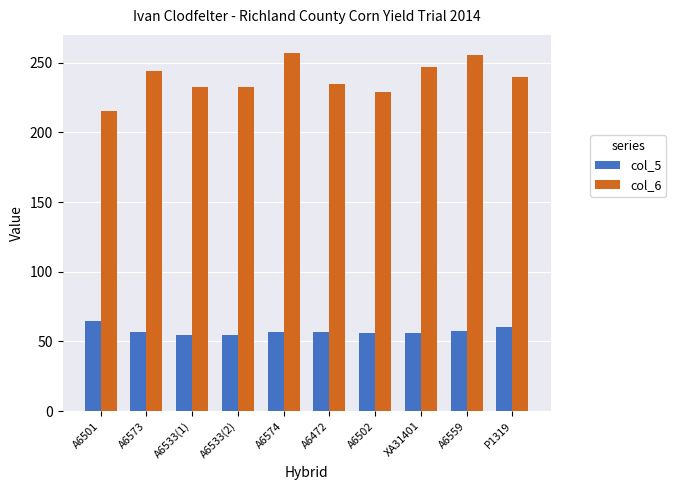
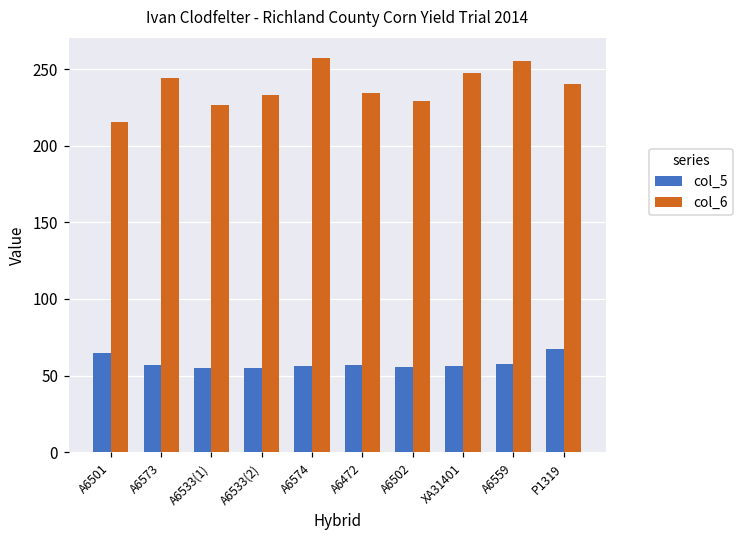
col_6, A6533(1): 233 -> 227
col_5, P1319: 60 -> 67
